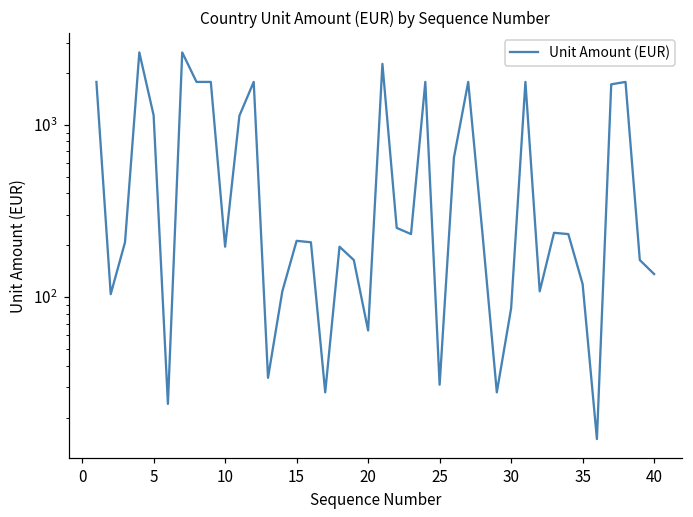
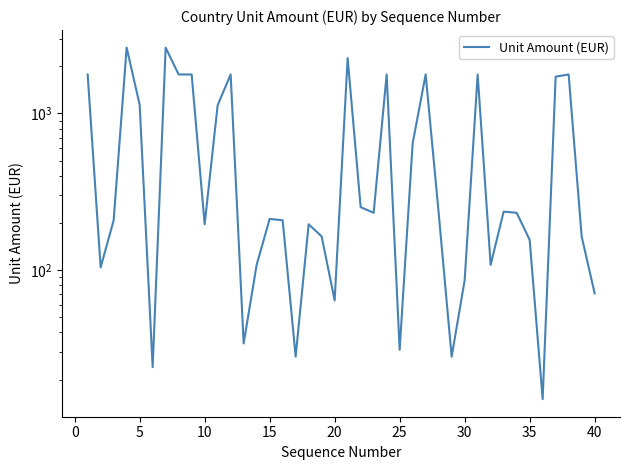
35: 120 -> 160
40: 140 -> 70
